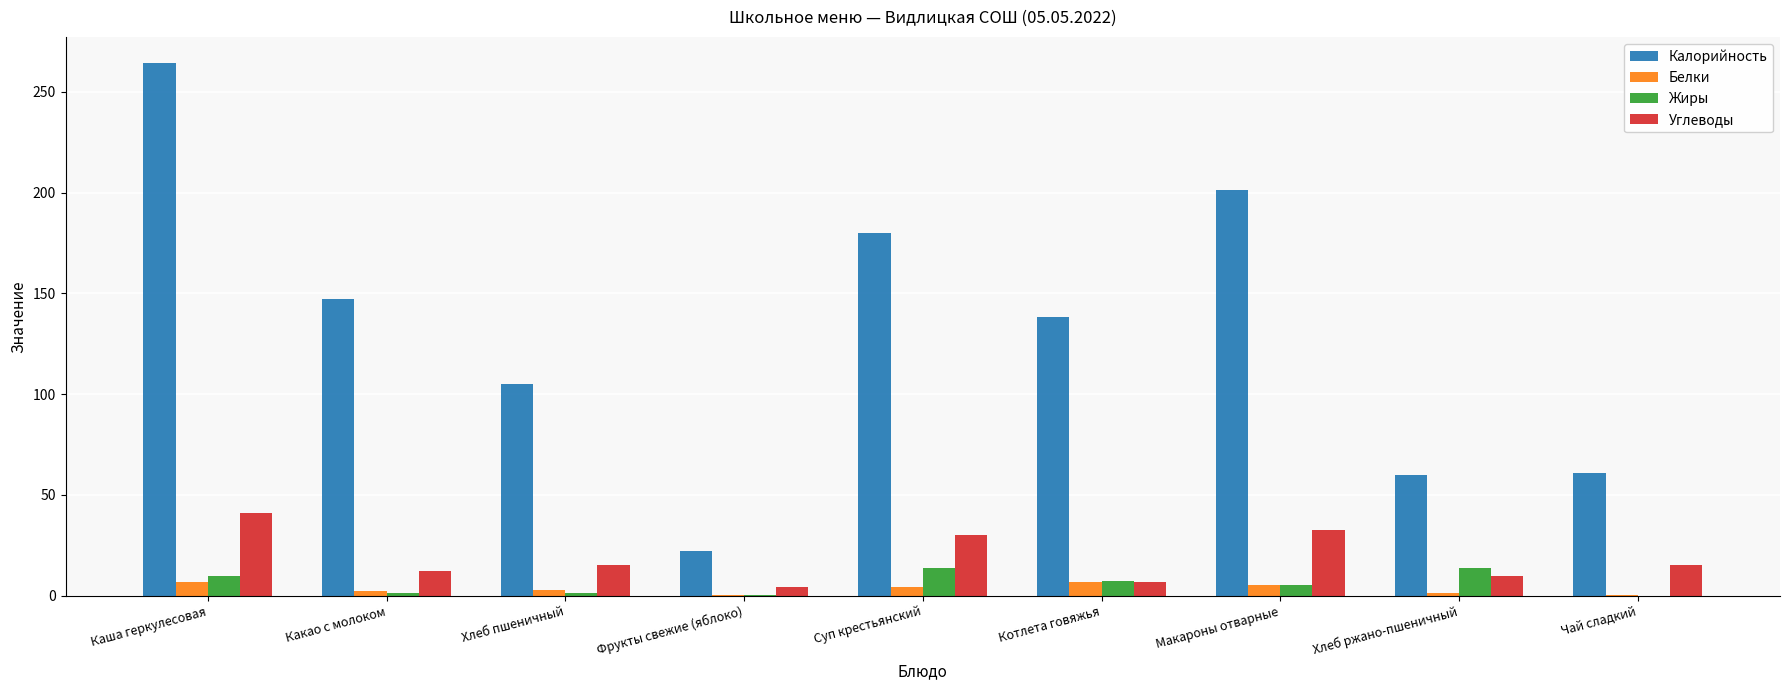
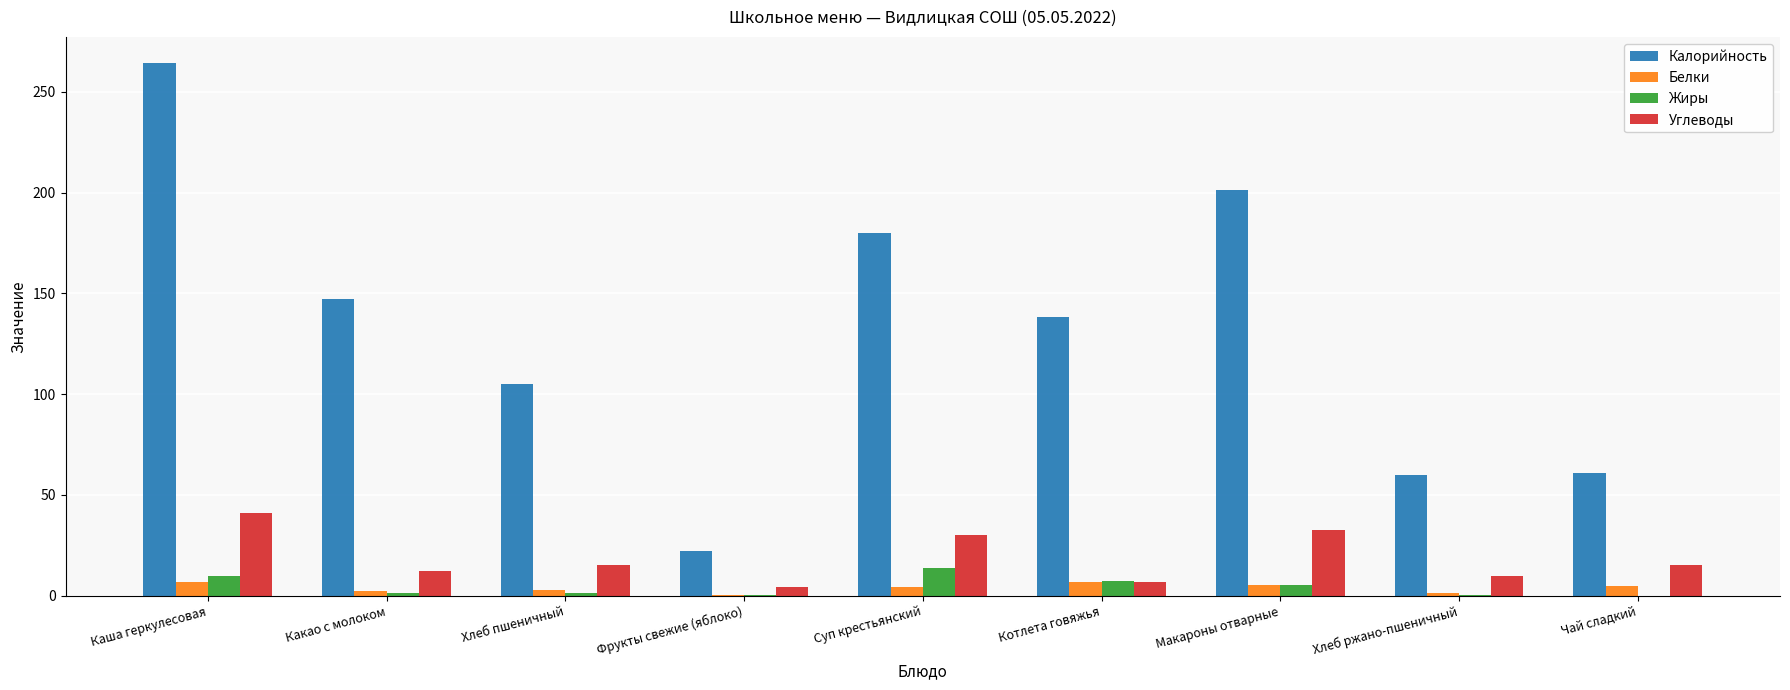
Жиры, Хлеб ржано-пшеничный: 14 -> 0
Белки, Чай сладкий: 0 -> 5
